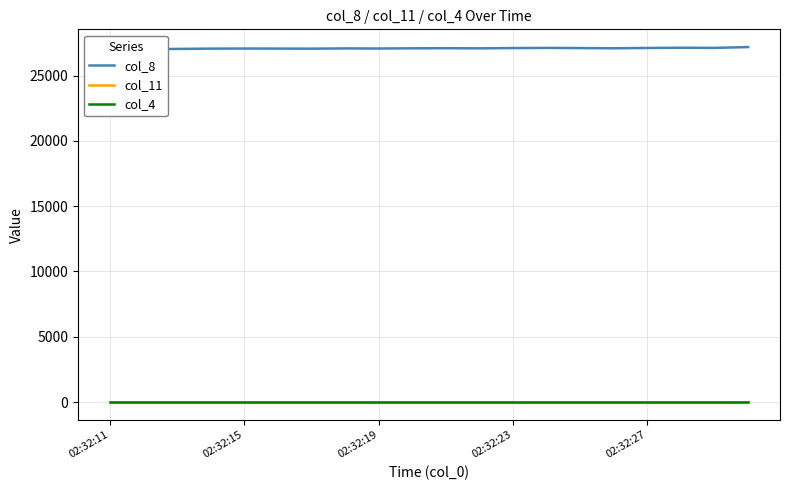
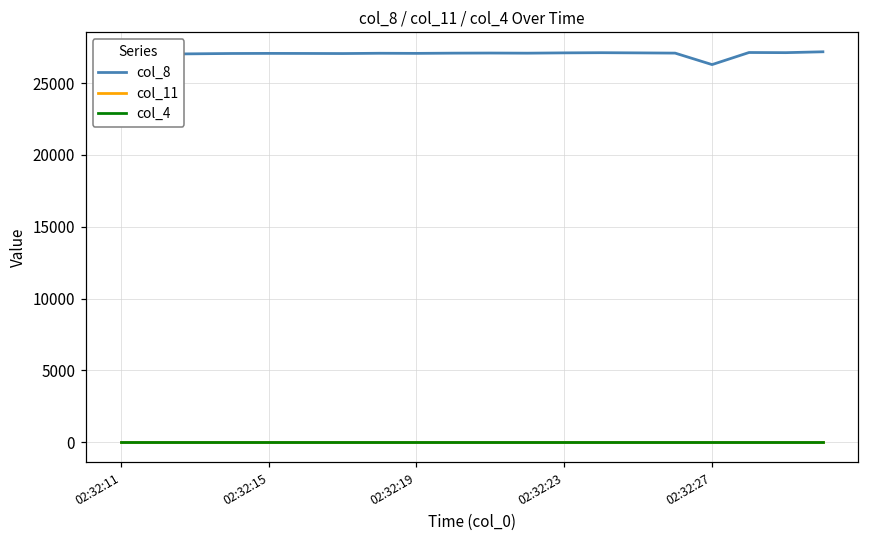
col_8, 02:32:27: 27100 -> 26300
